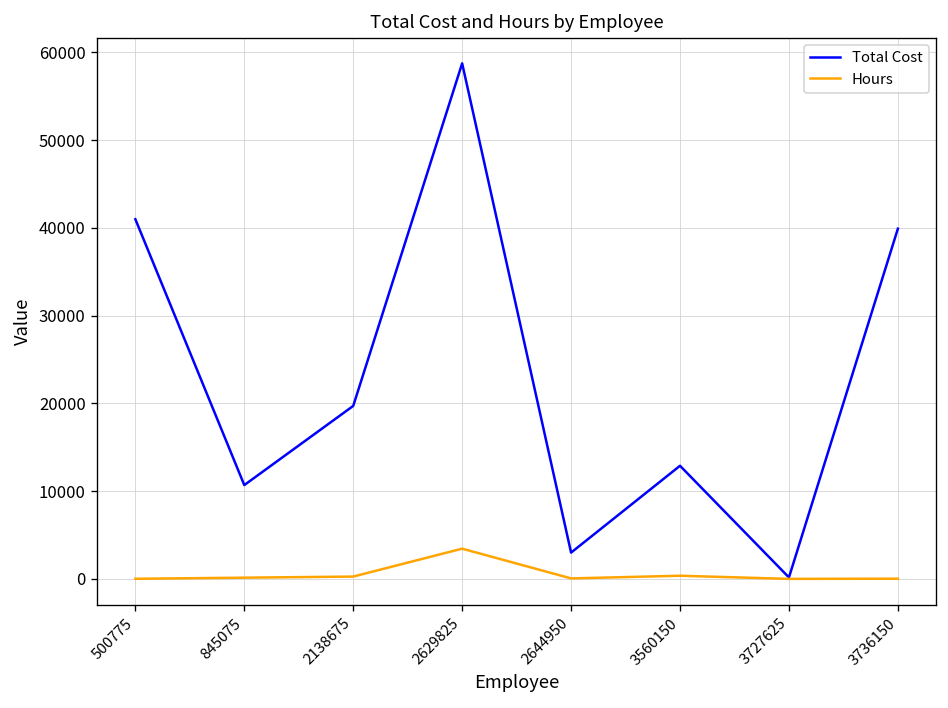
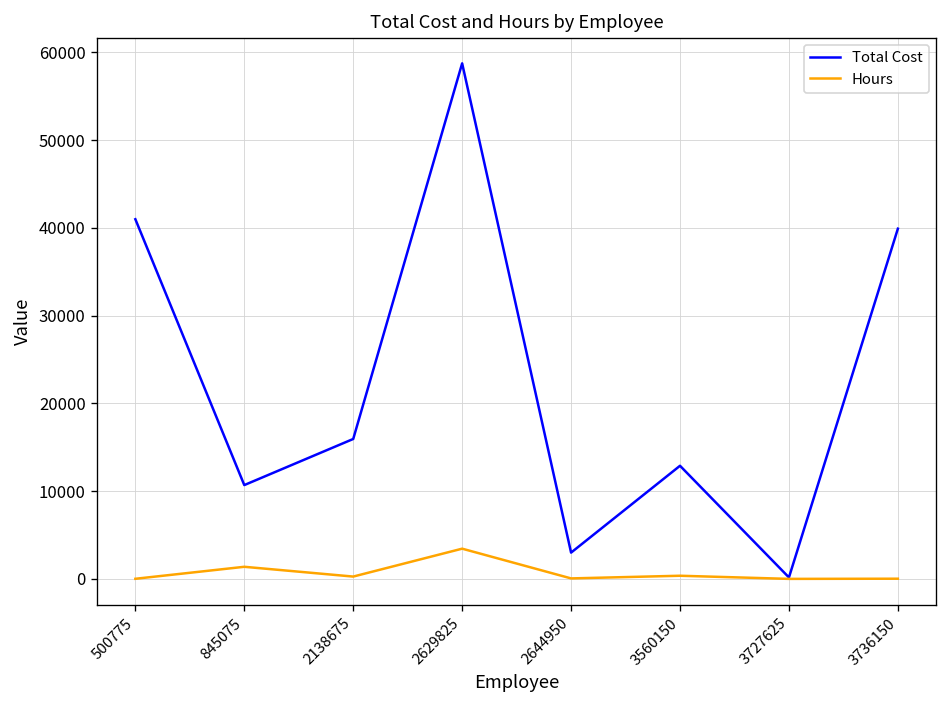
Hours, 845075: 0 -> 1000
Total Cost, 2138675: 20000 -> 16000
